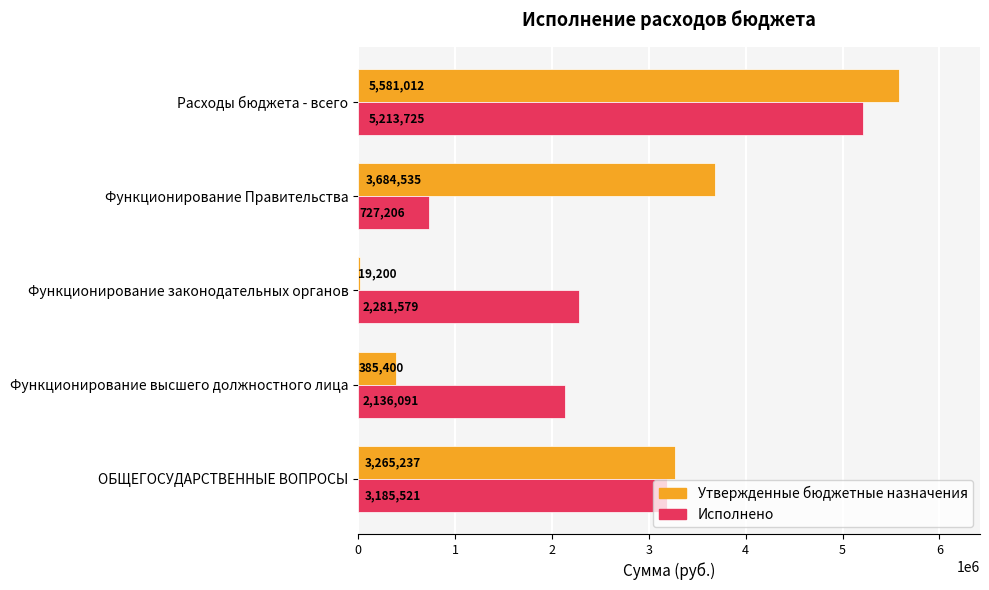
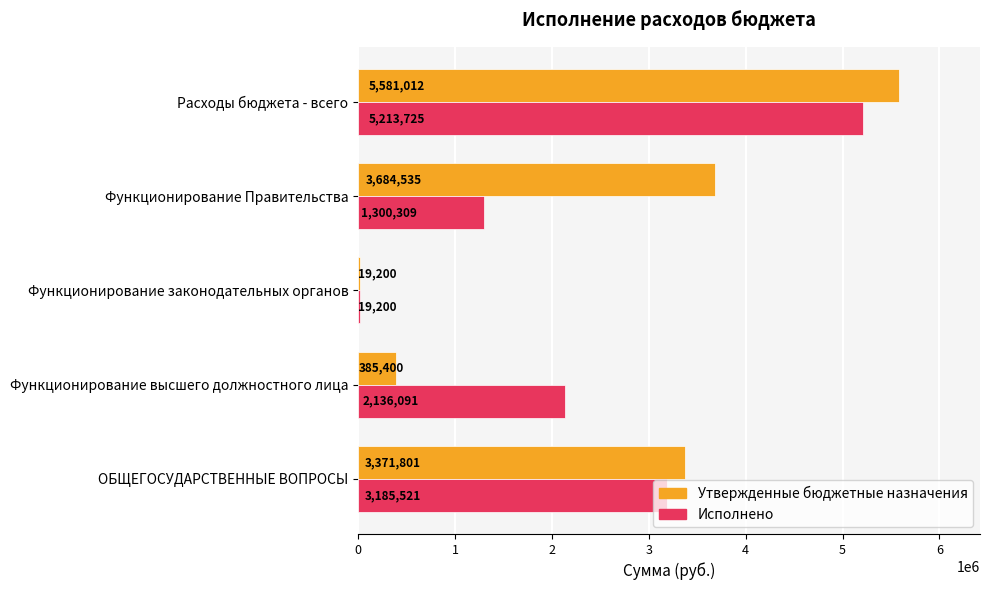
Исполнено, Функционирование Правительства: 727,206 -> 1,300,309
Исполнено, Функционирование законодательных органов: 2,281,579 -> 19,200
Утвержденные бюджетные назначения, ОБЩЕГОСУДАРСТВЕННЫЕ ВОПРОСЫ: 3,265,237 -> 3,371,801
